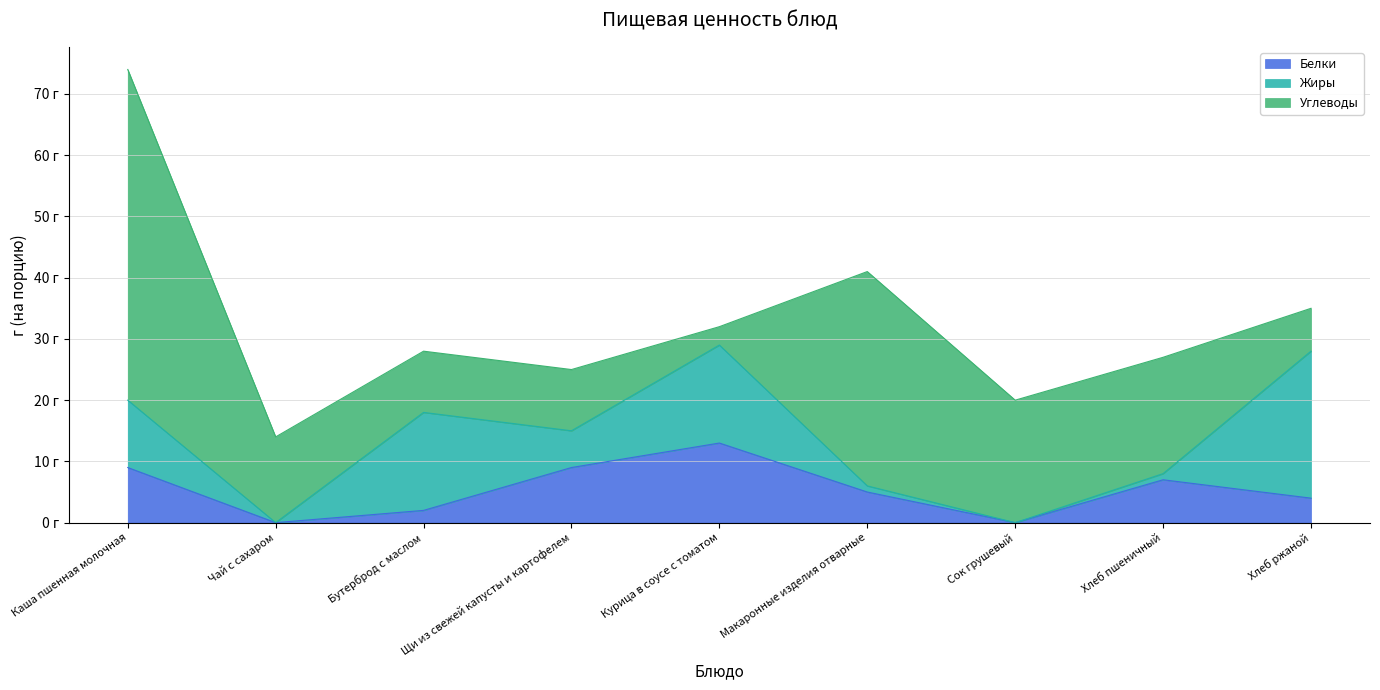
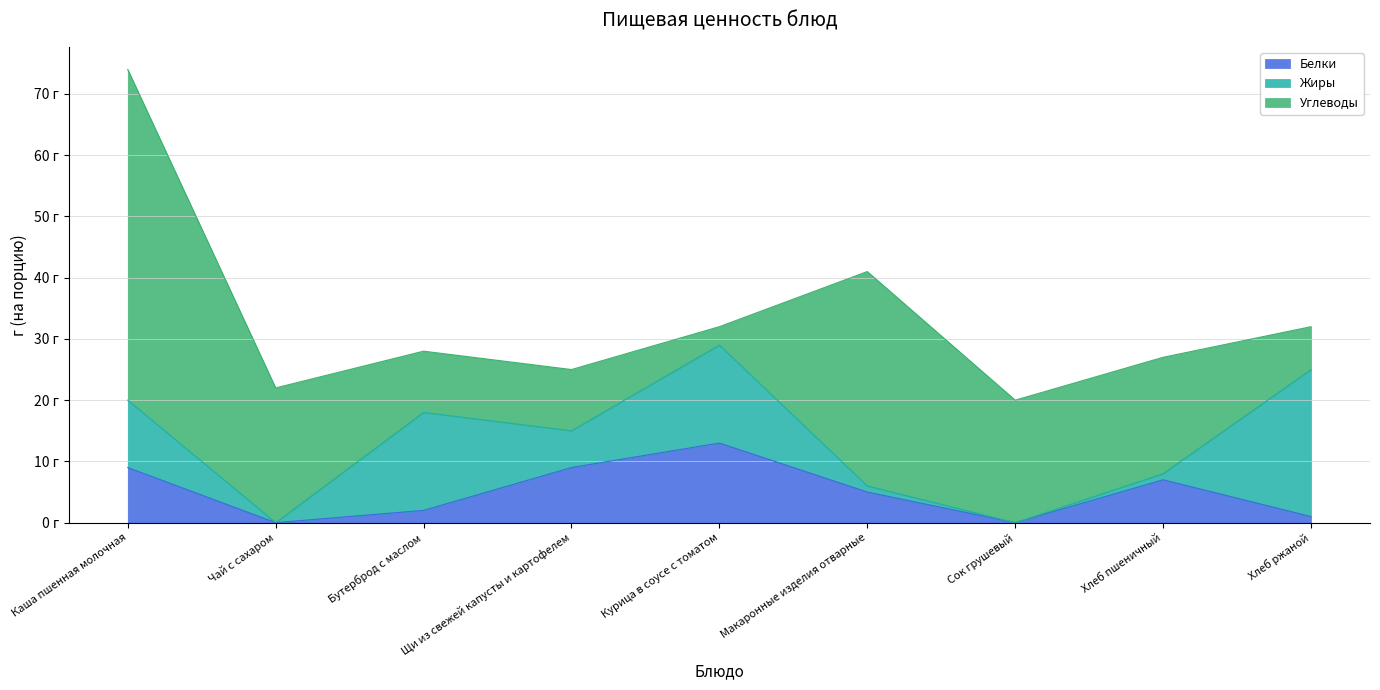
Углеводы, Чай с сахаром: 14 г -> 22 г
Белки, Хлеб ржаной: 4 г -> 1 г
